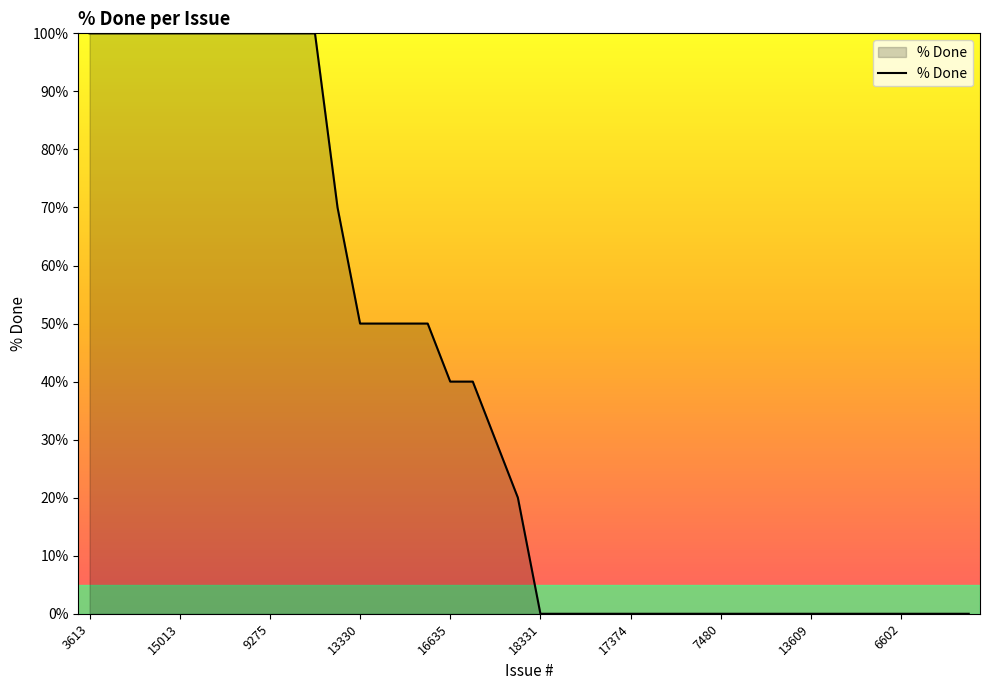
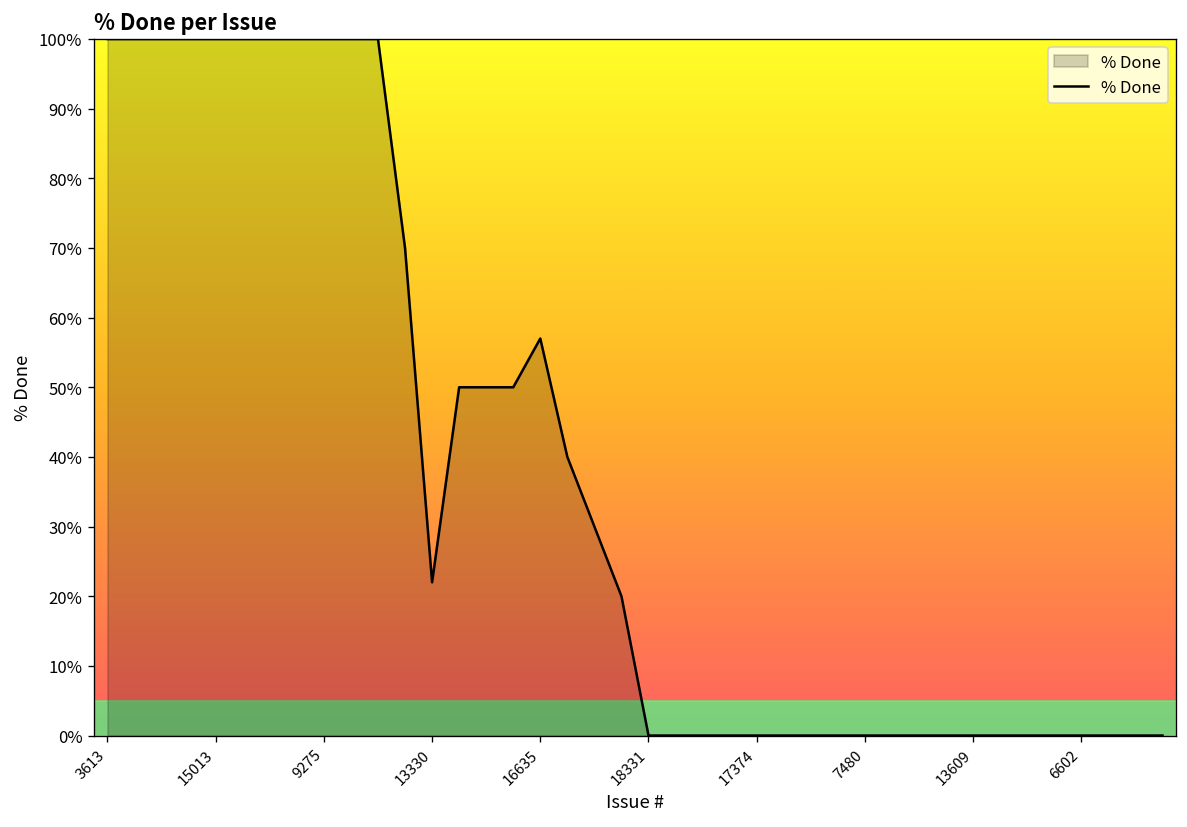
13330: 50% -> 22%
16635: 40% -> 57%
